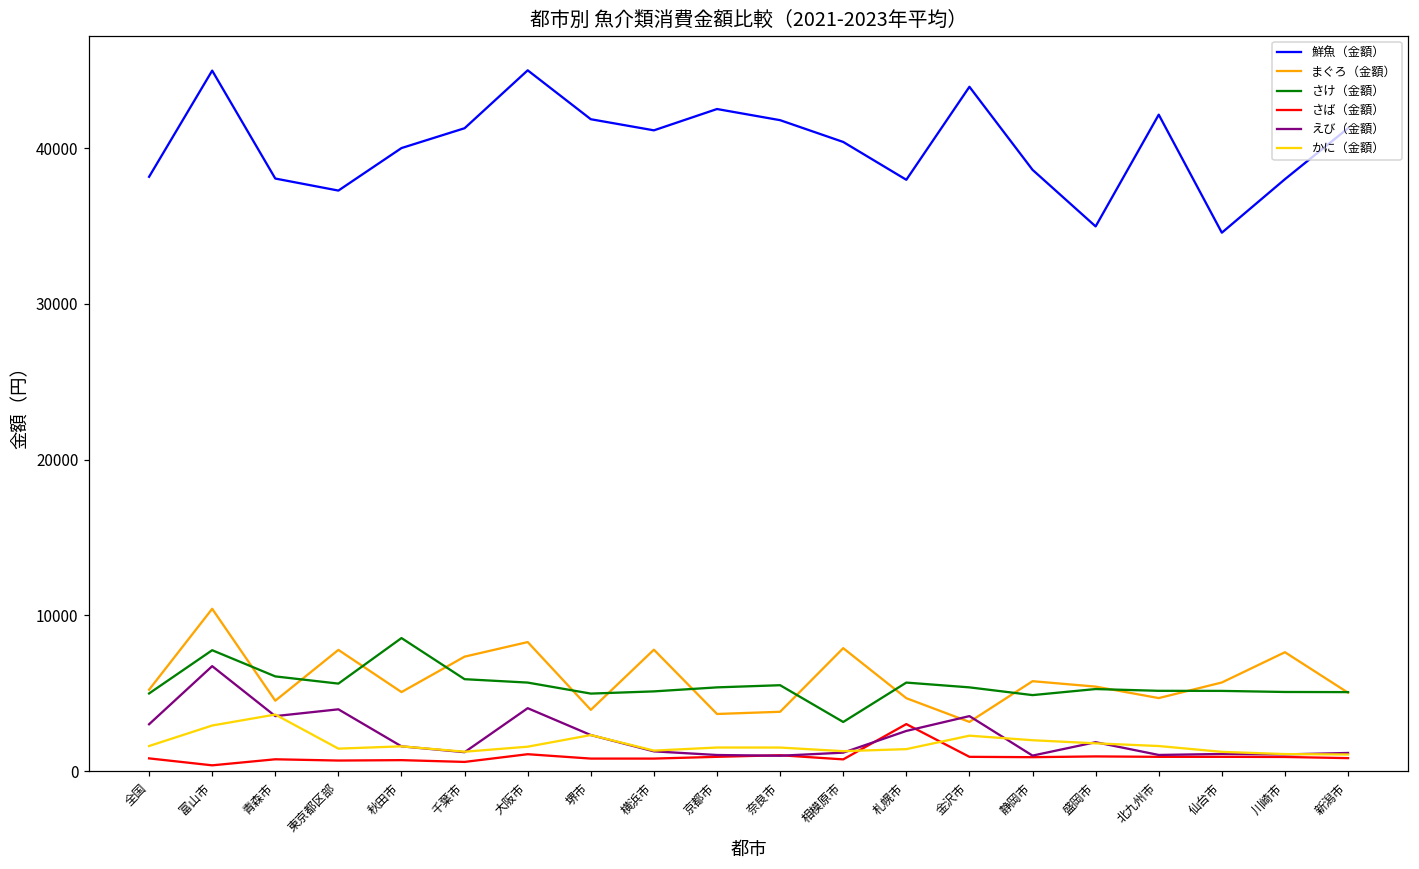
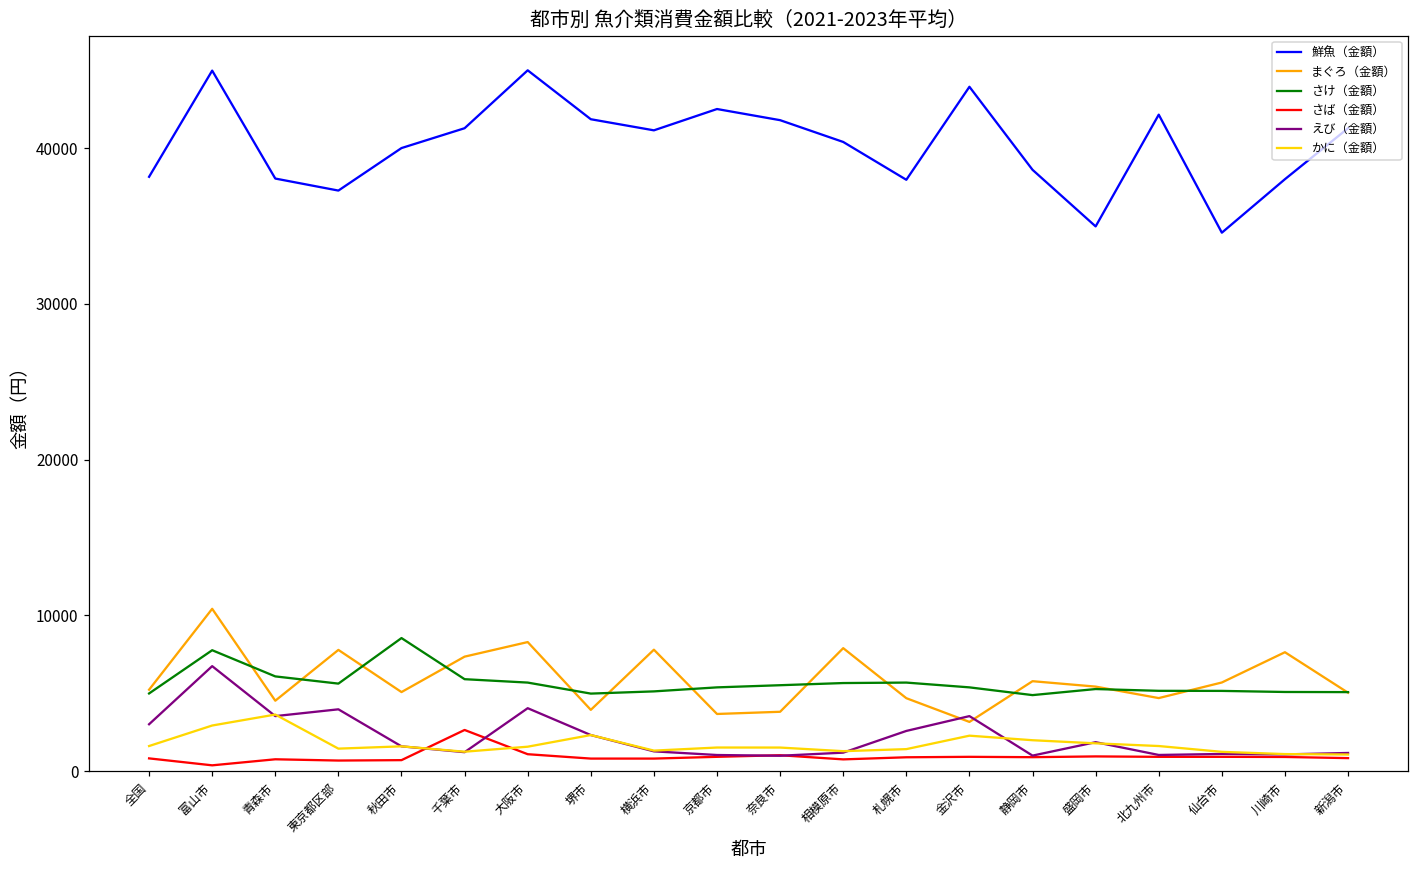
さば（金額）, 千葉市: 600 -> 2600
さけ（金額）, 相模原市: 3200 -> 5700
さば（金額）, 札幌市: 3000 -> 900
